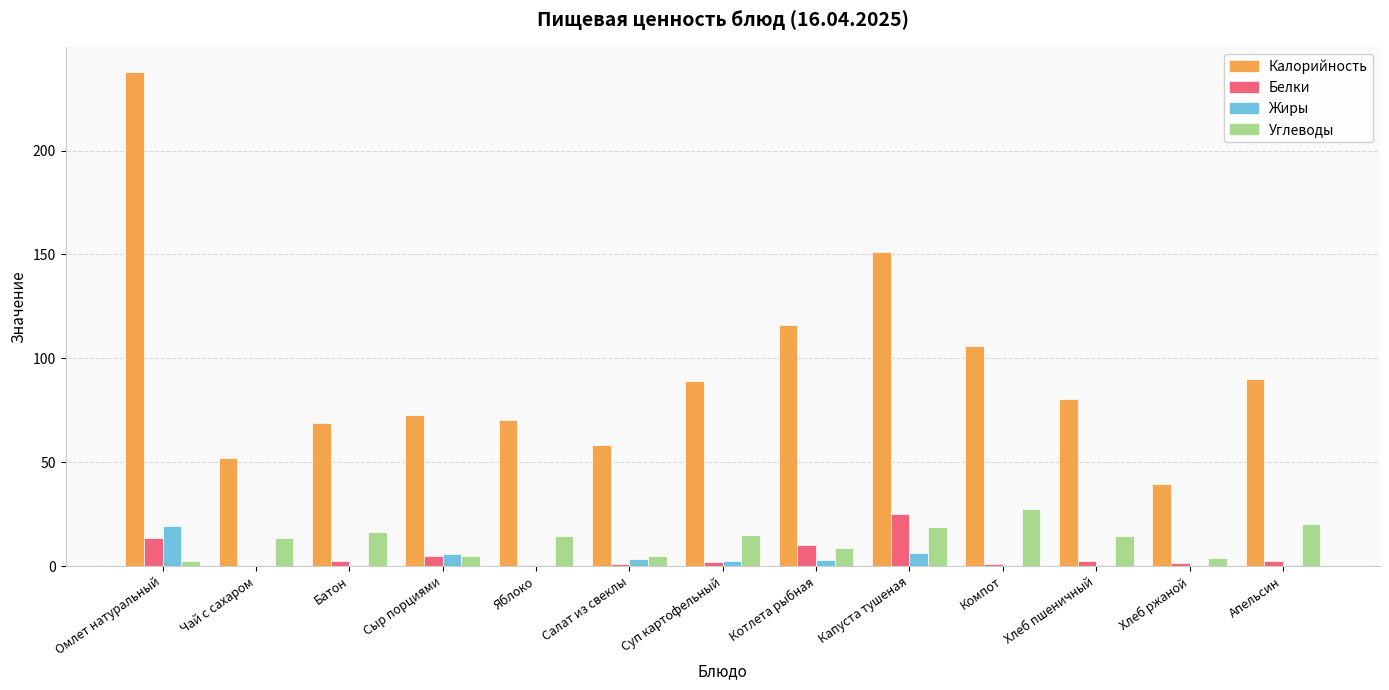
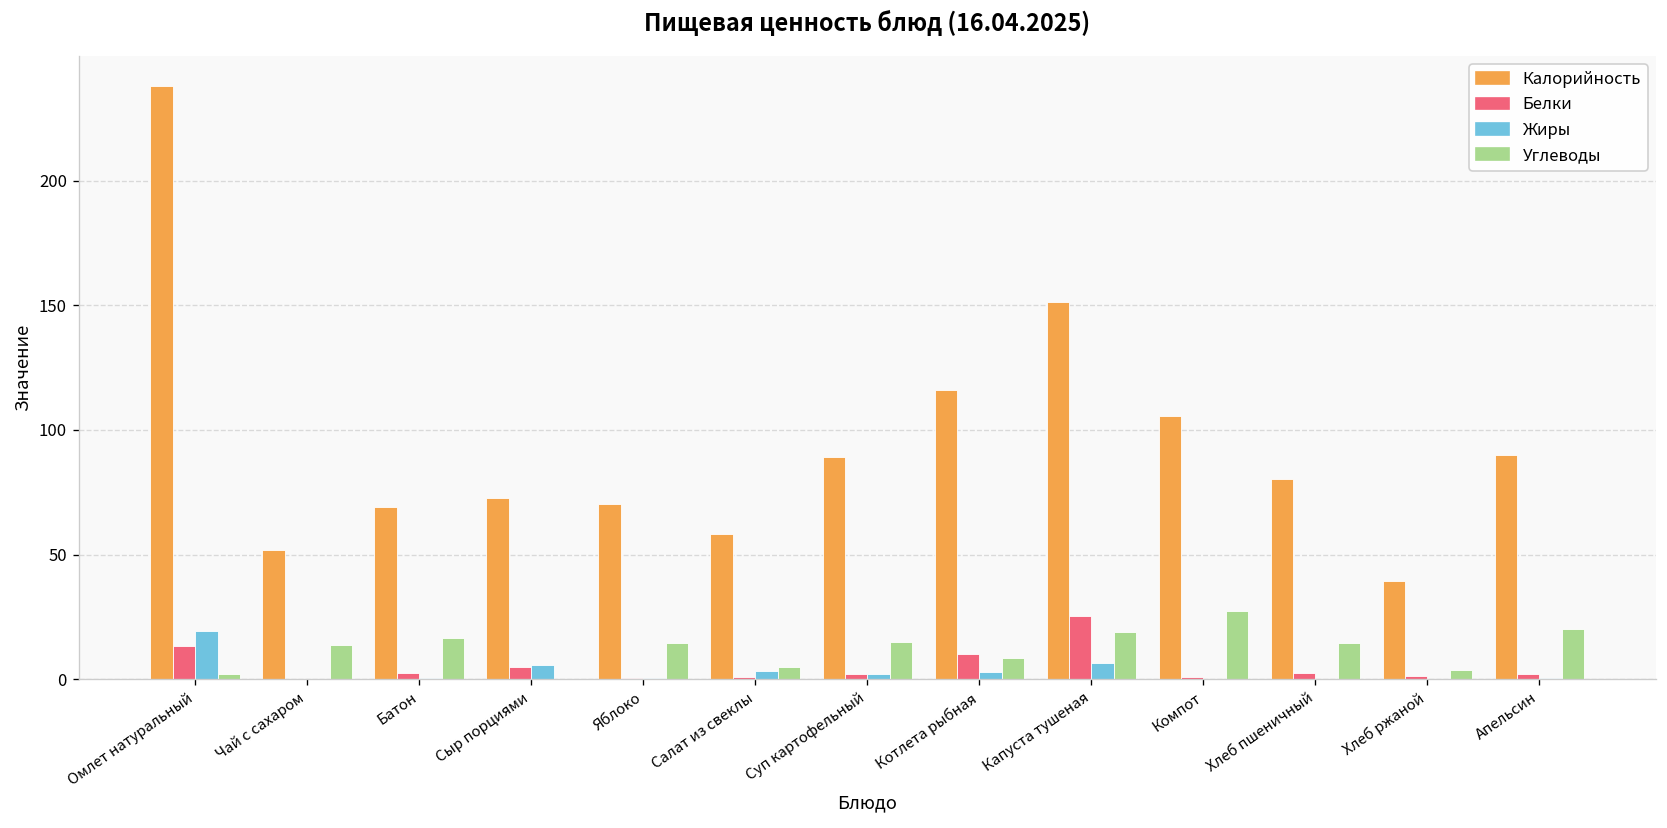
Углеводы, Сыр порциями: 5 -> 0
